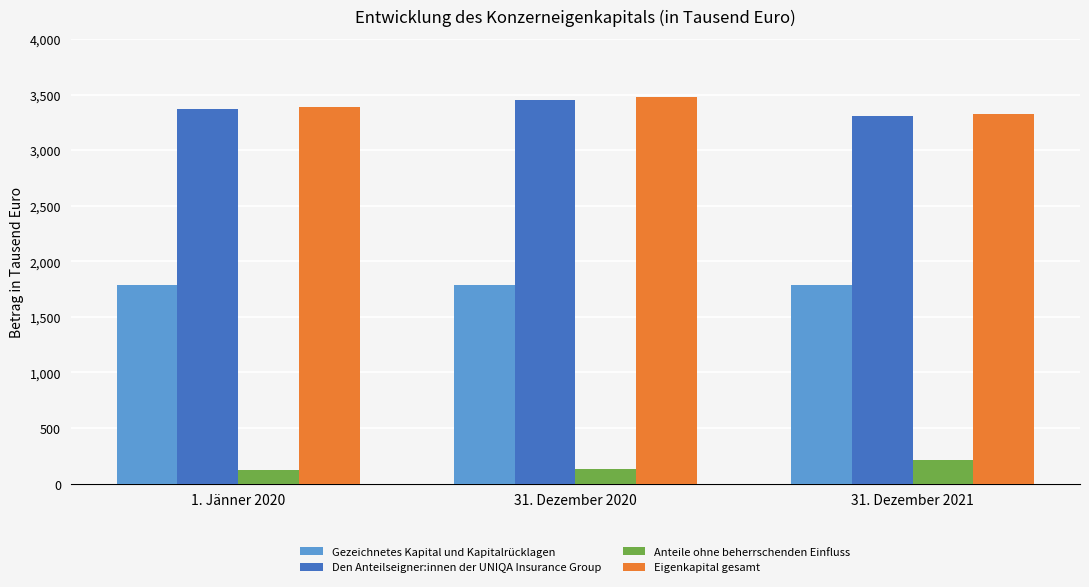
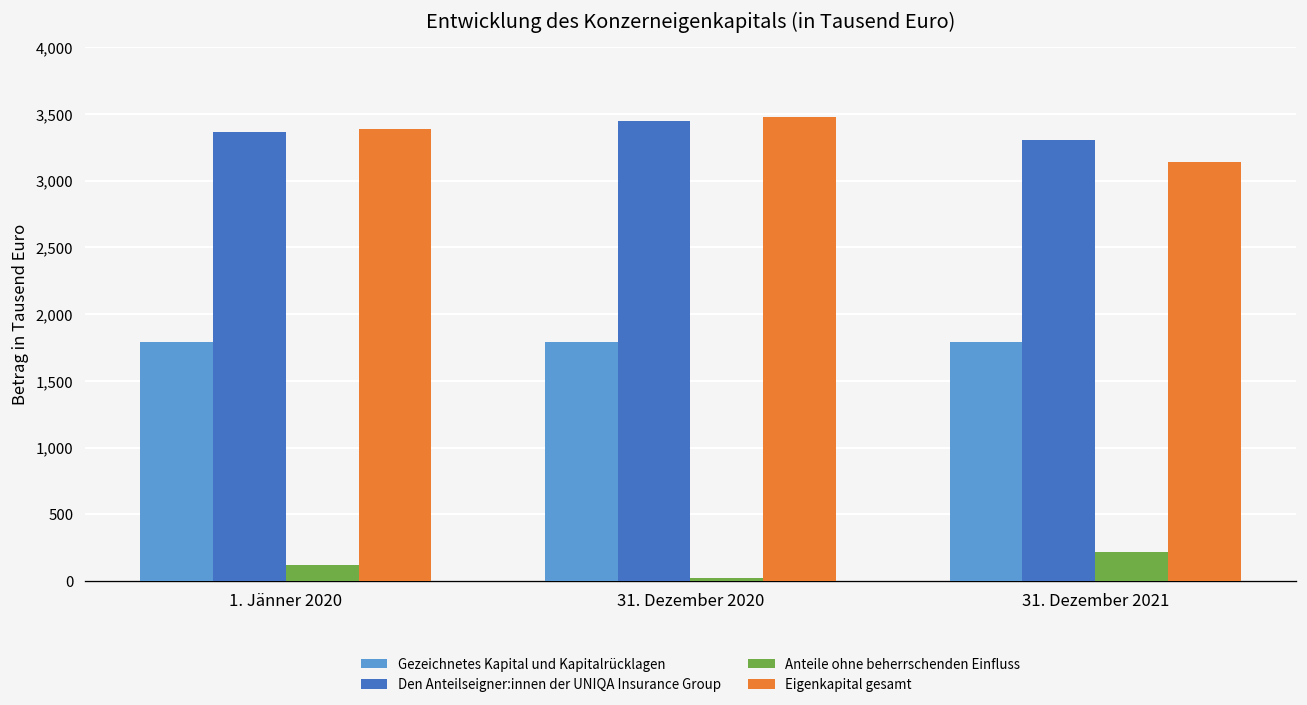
Anteile ohne beherrschenden Einfluss, 31. Dezember 2020: 130 -> 20
Eigenkapital gesamt, 31. Dezember 2021: 3,320 -> 3,140
